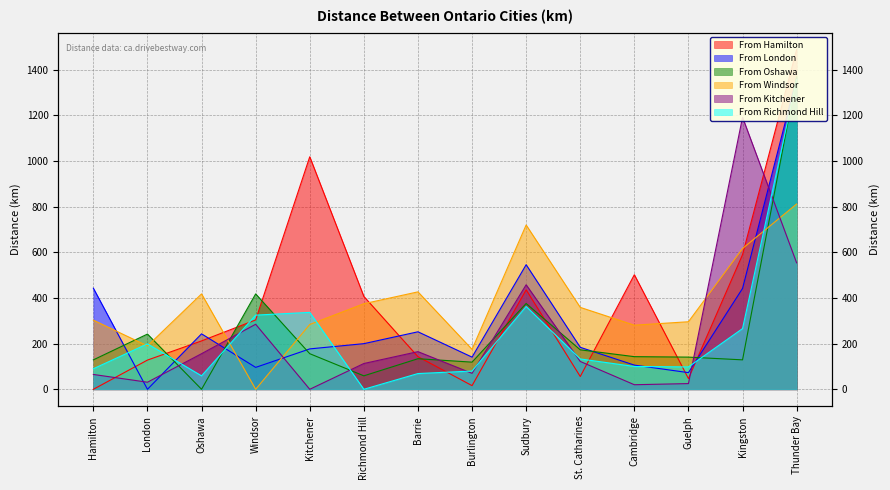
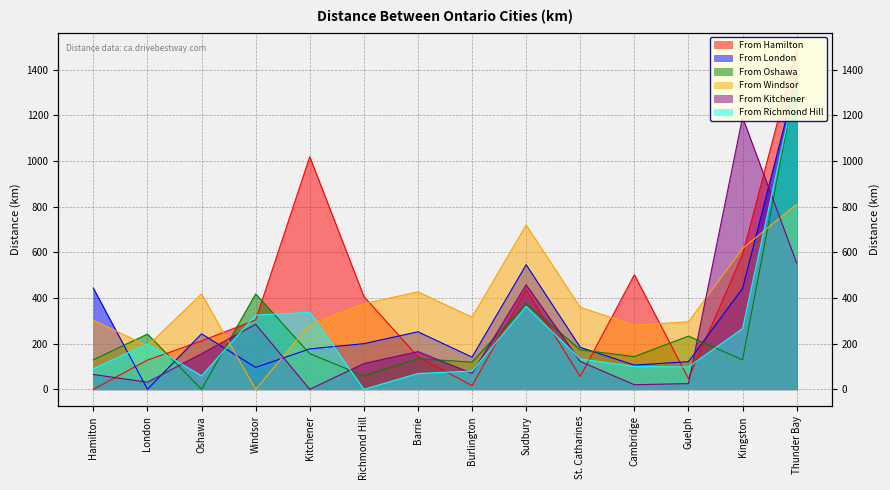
From Windsor, Burlington: 180 -> 320
From London, Guelph: 70 -> 120
From Oshawa, Guelph: 140 -> 230
